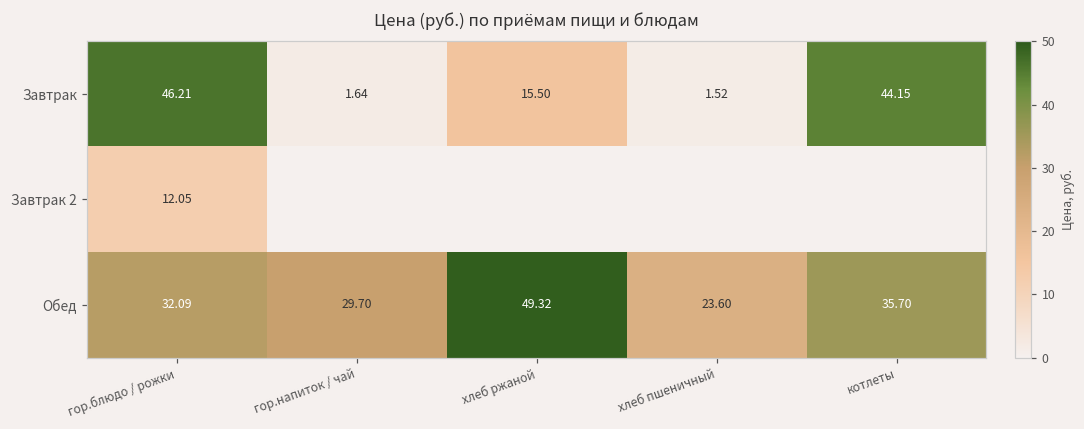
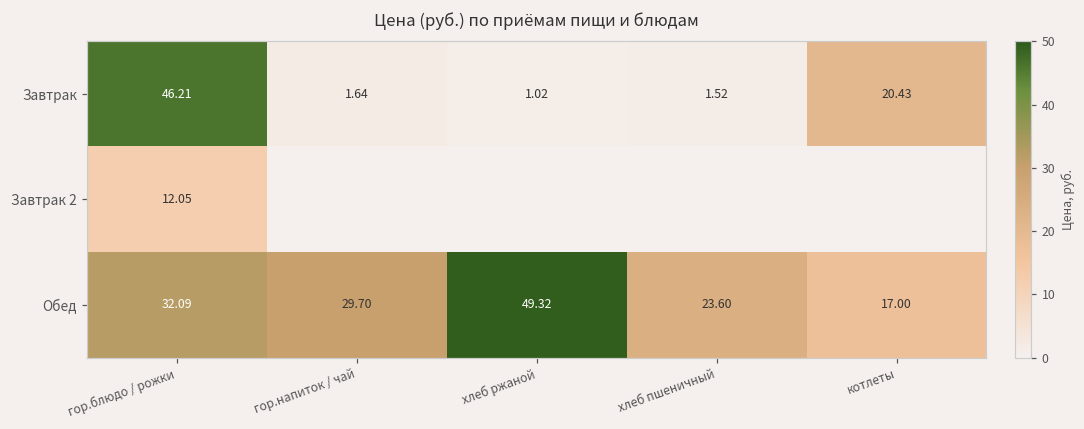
Завтрак, хлеб ржаной: 15.50 -> 1.02
Завтрак, котлеты: 44.15 -> 20.43
Обед, котлеты: 35.70 -> 17.00
